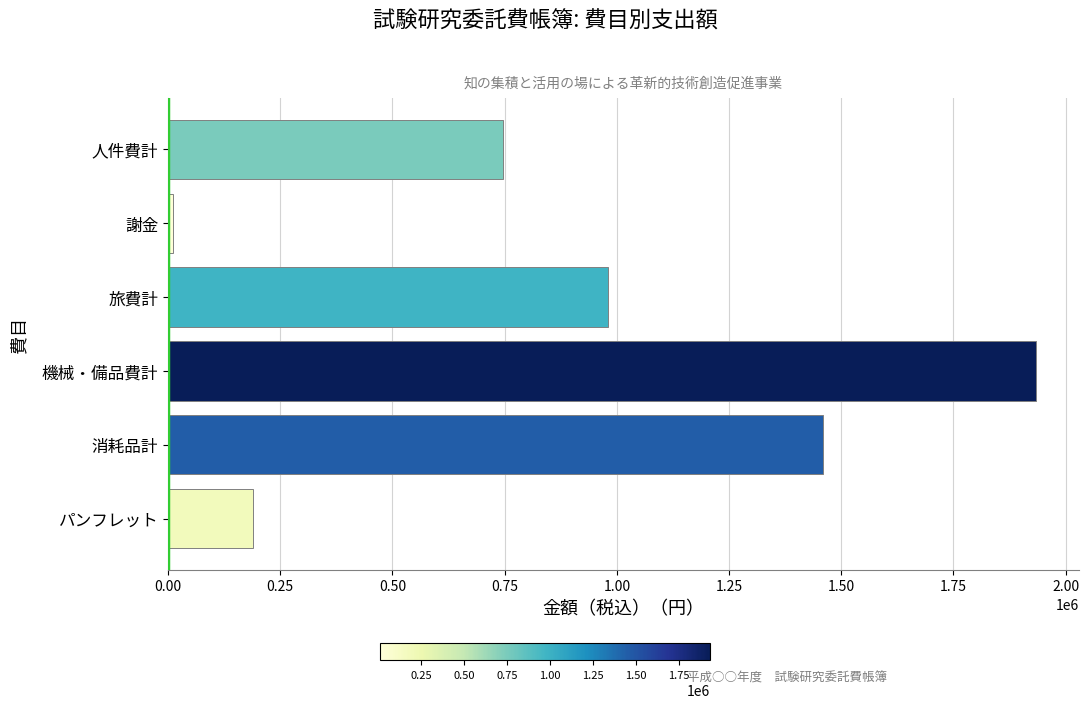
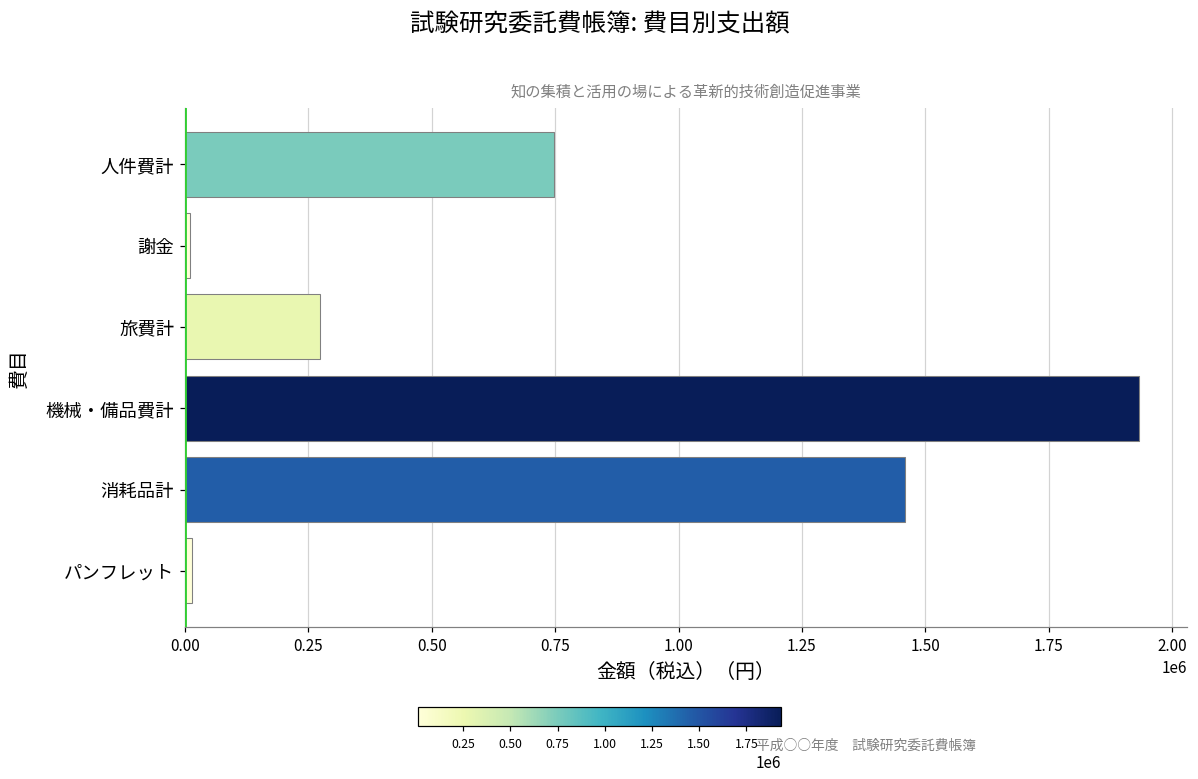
旅費計: 980000 -> 270000
パンフレット: 190000 -> 10000
